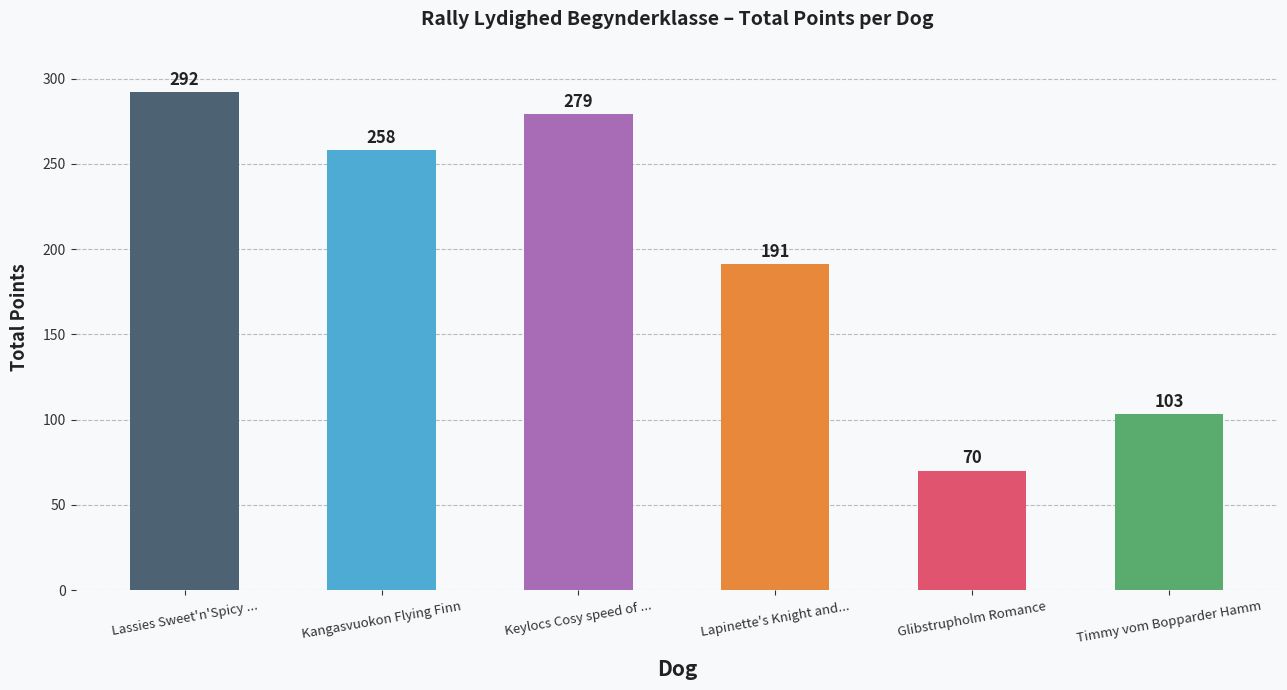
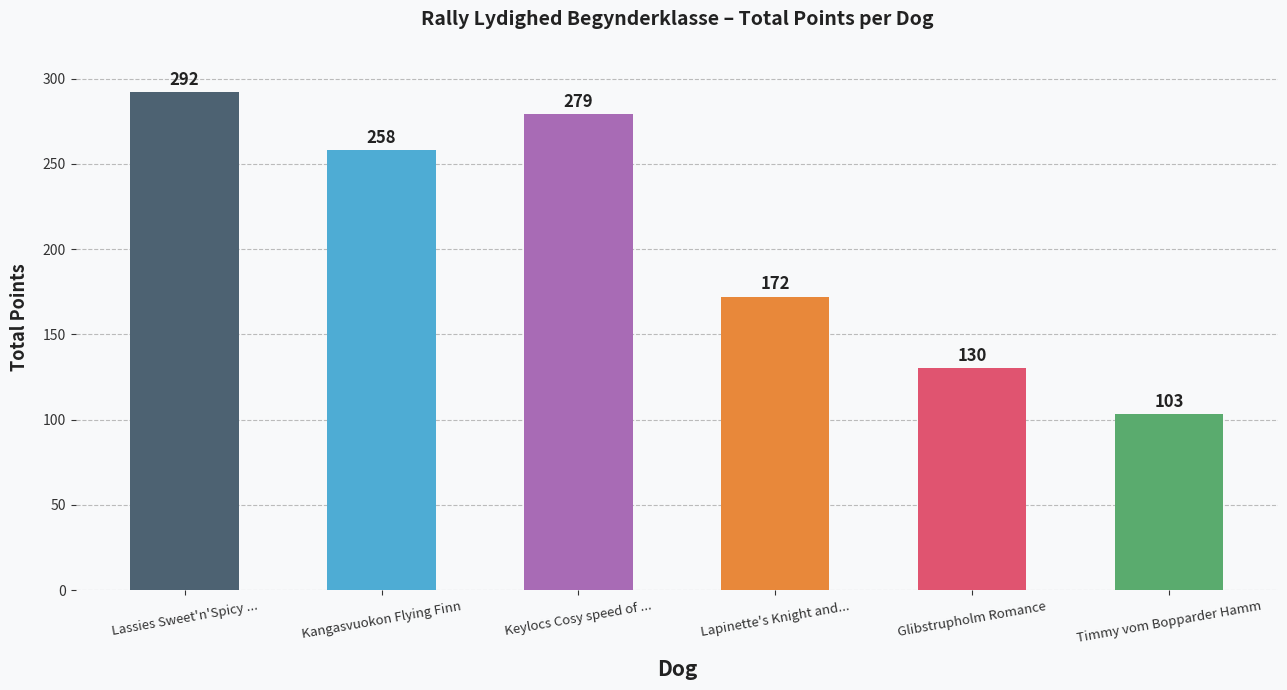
Lapinette's Knight and...: 191 -> 172
Glibstrupholm Romance: 70 -> 130
